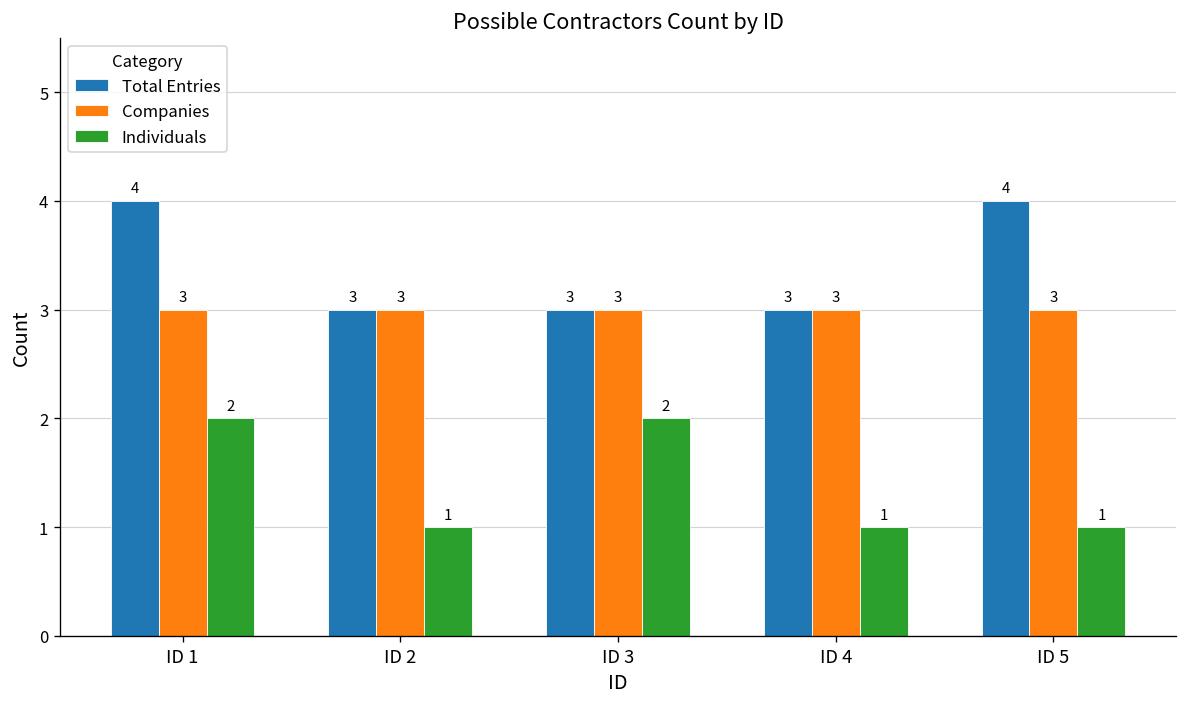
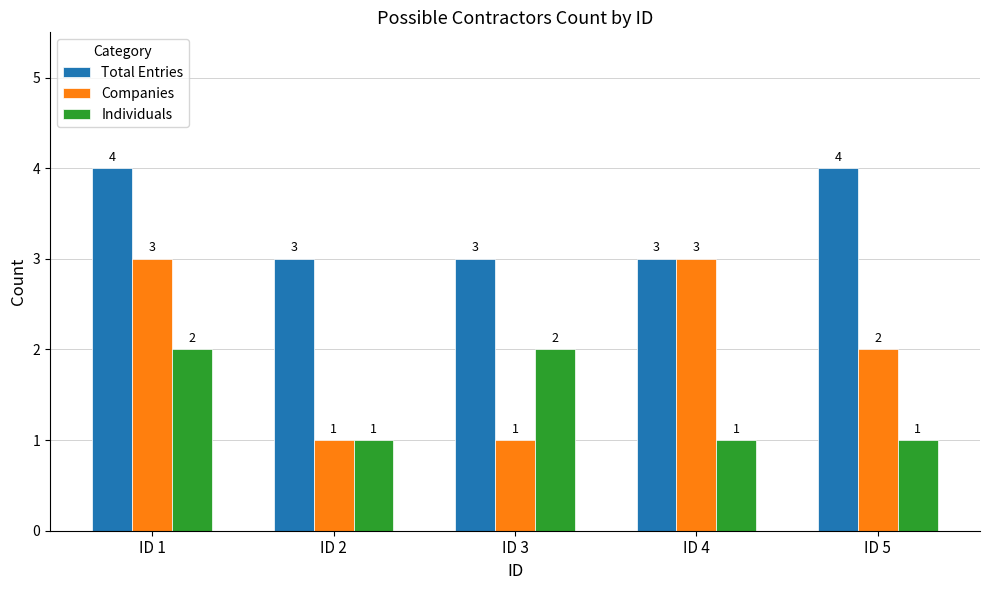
Companies, ID 2: 3 -> 1
Companies, ID 3: 3 -> 1
Companies, ID 5: 3 -> 2
